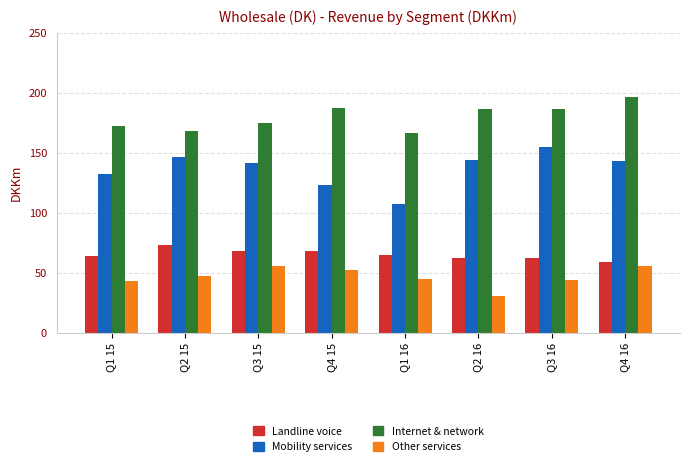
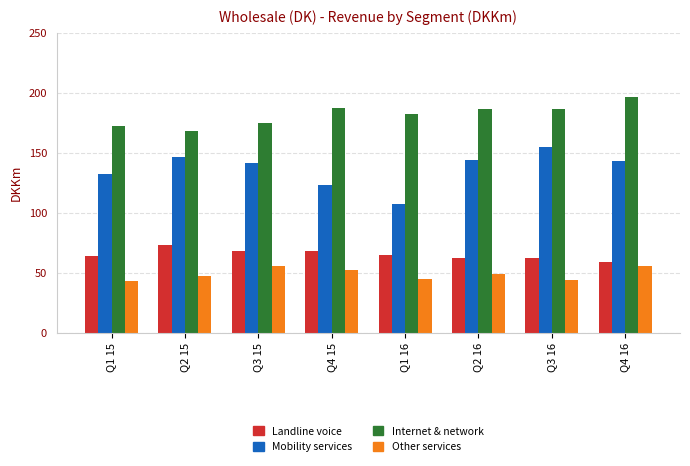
Internet & network, Q1 16: 166 -> 182
Other services, Q2 16: 31 -> 49
